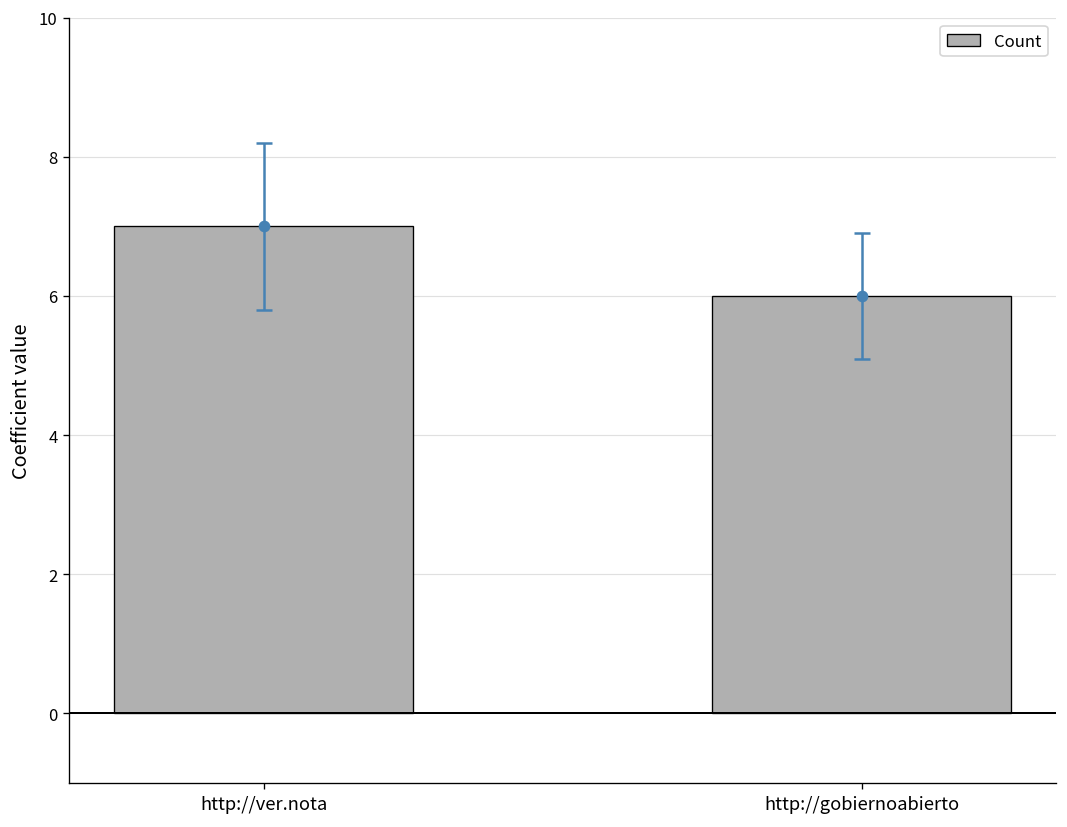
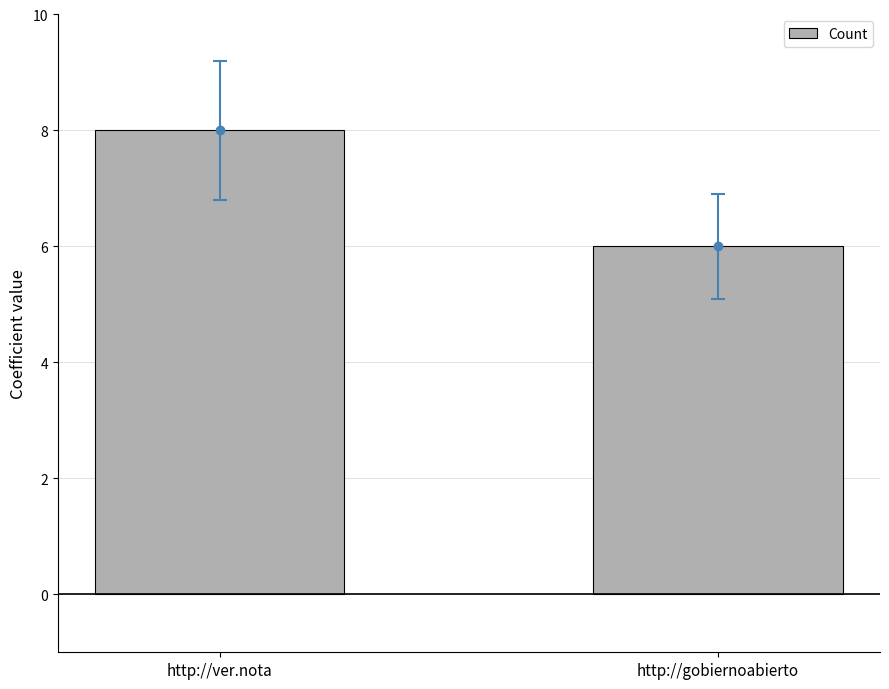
Count, http://ver.nota: 7 -> 8
